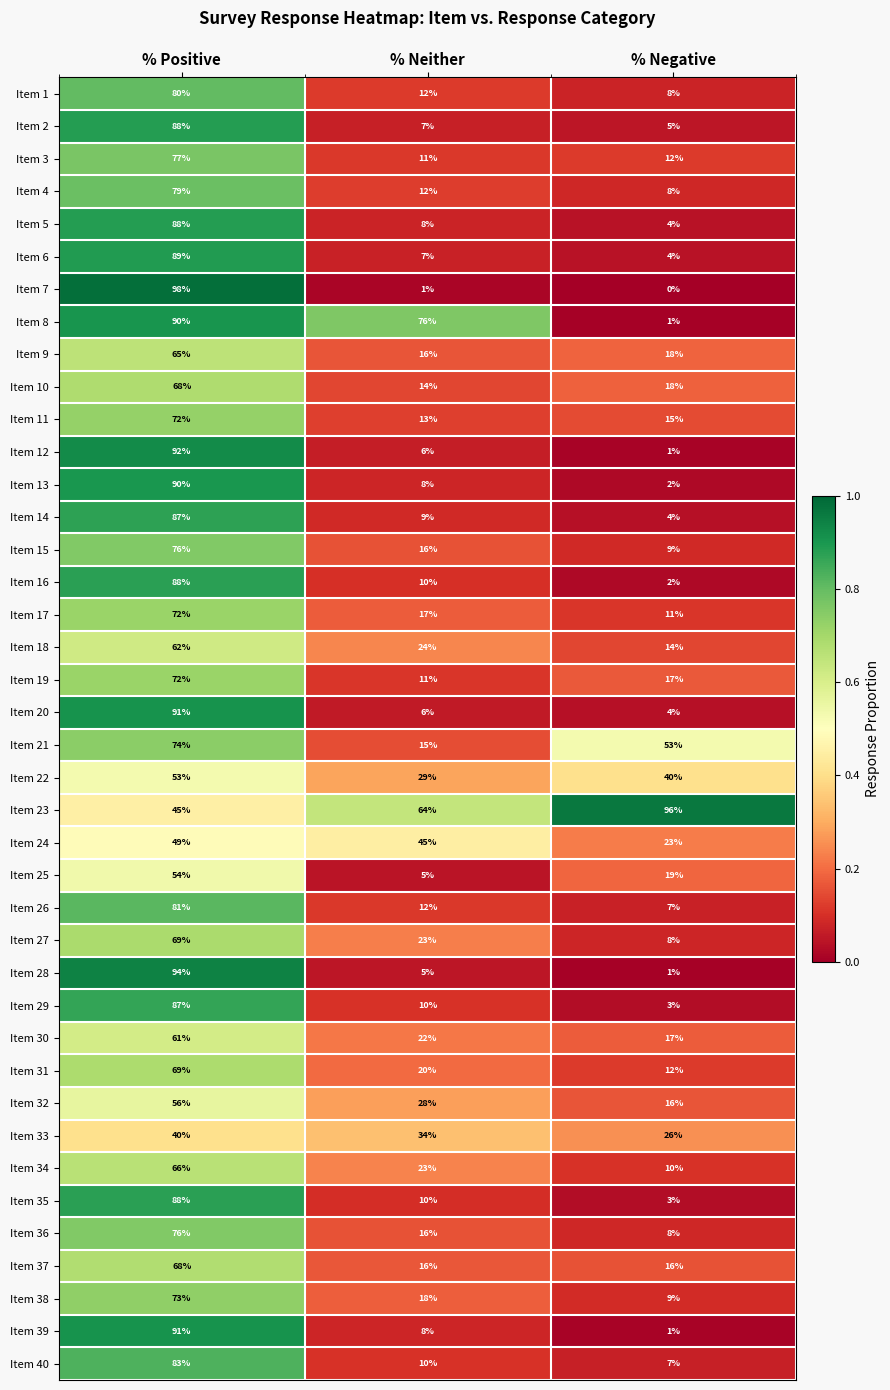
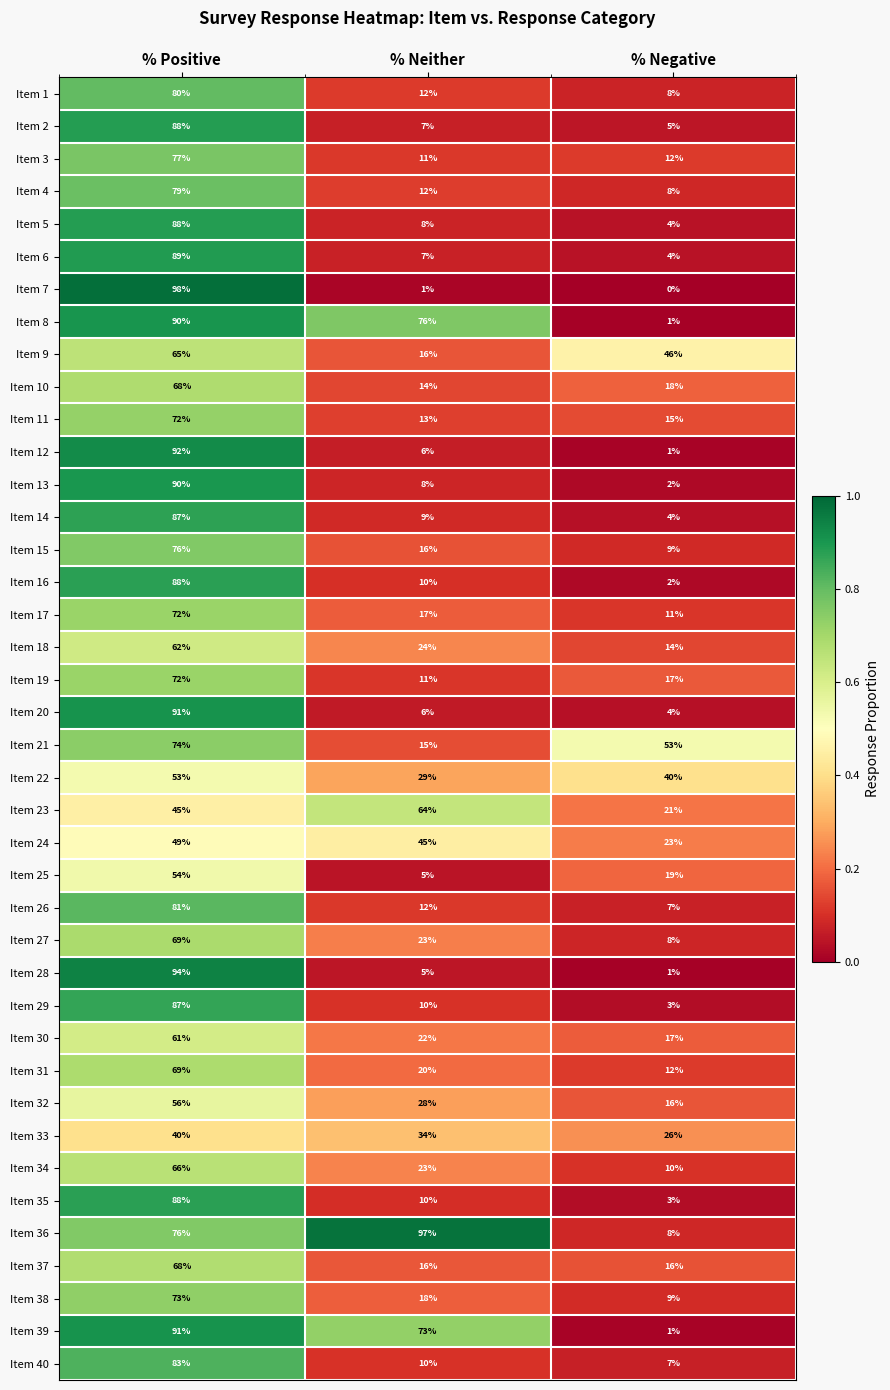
Item 9, % Negative: 18% -> 46%
Item 23, % Negative: 96% -> 21%
Item 36, % Neither: 16% -> 97%
Item 39, % Neither: 8% -> 73%
